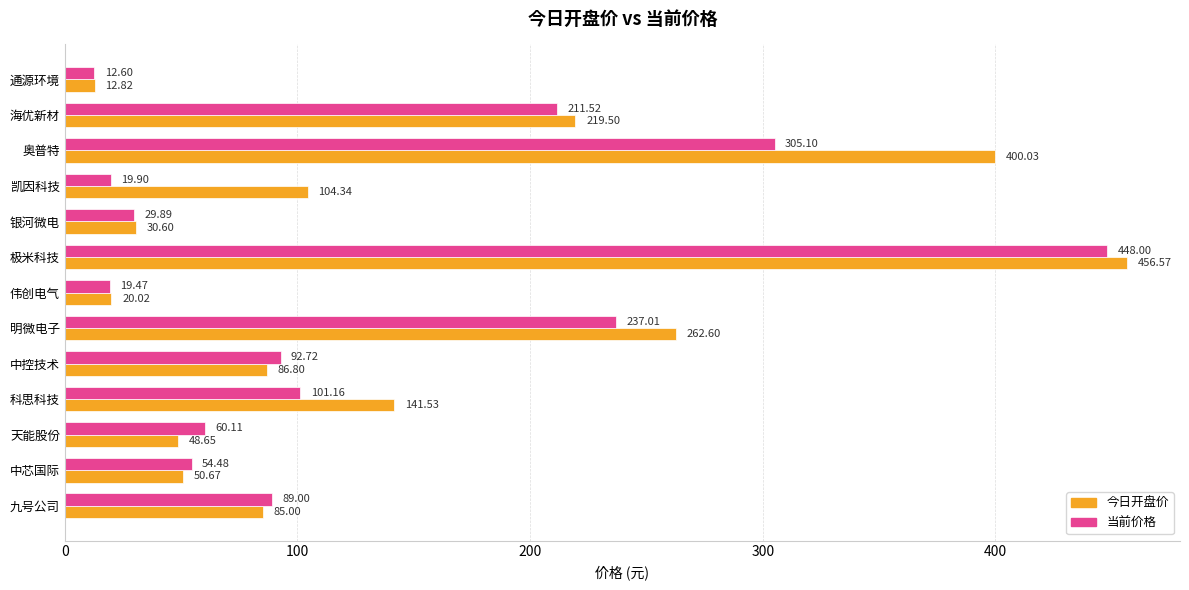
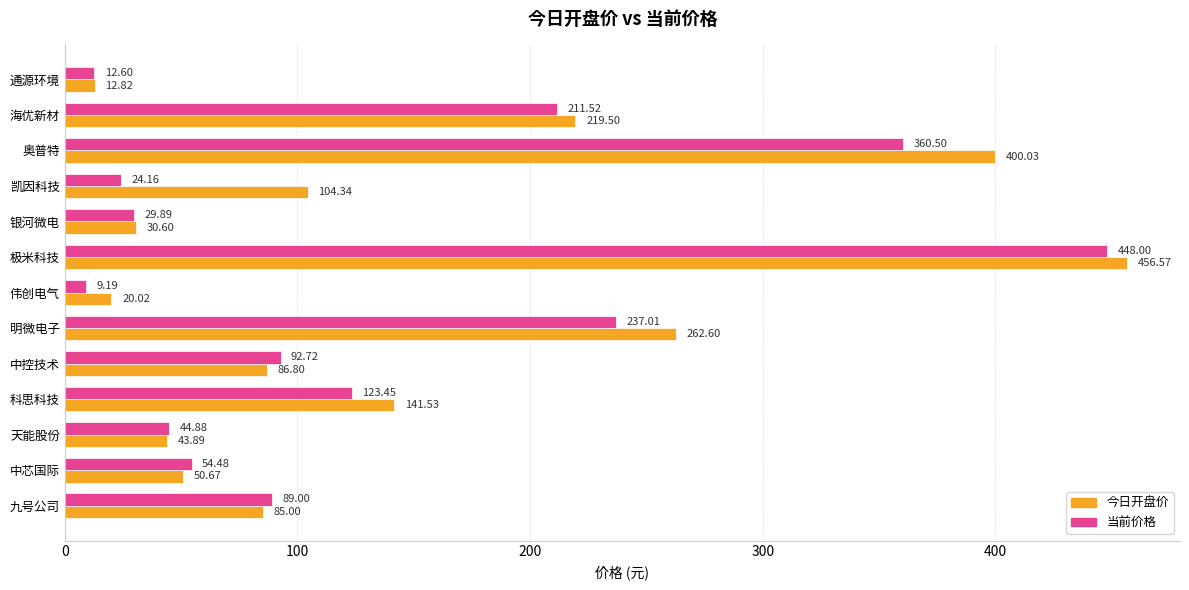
当前价格, 奥普特: 305.10 -> 360.50
当前价格, 凯因科技: 19.90 -> 24.16
当前价格, 伟创电气: 19.47 -> 9.19
当前价格, 科思科技: 101.16 -> 123.45
当前价格, 天能股份: 60.11 -> 44.88
今日开盘价, 天能股份: 48.65 -> 43.89
